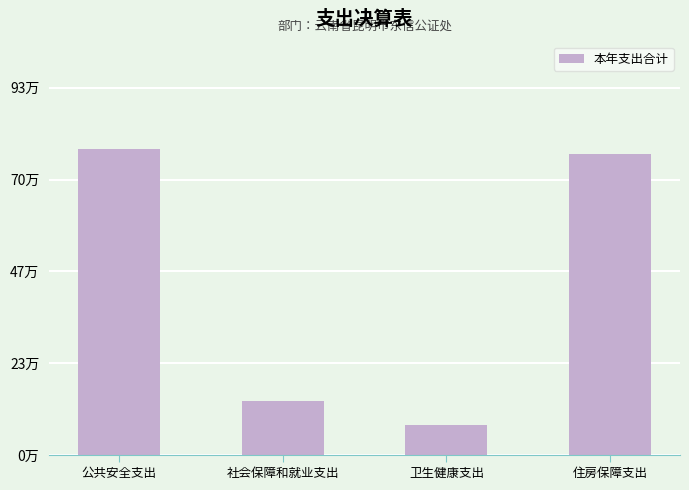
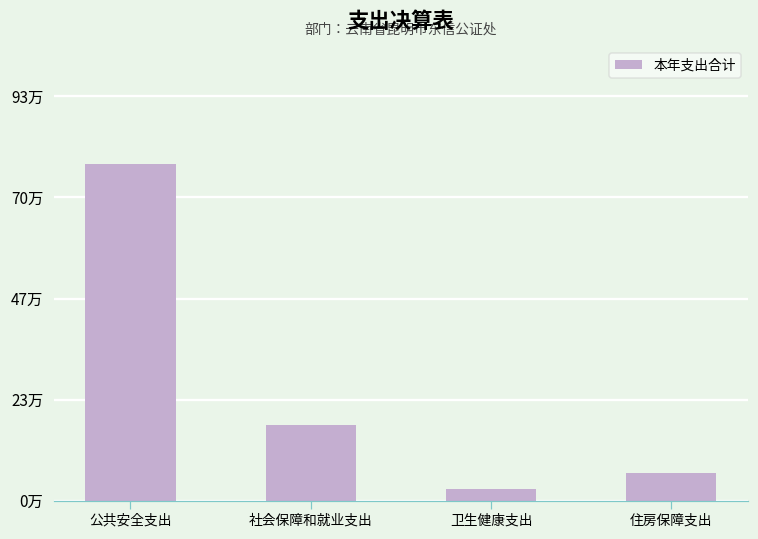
社会保障和就业支出: 14万 -> 18万
卫生健康支出: 8万 -> 3万
住房保障支出: 77万 -> 6万
